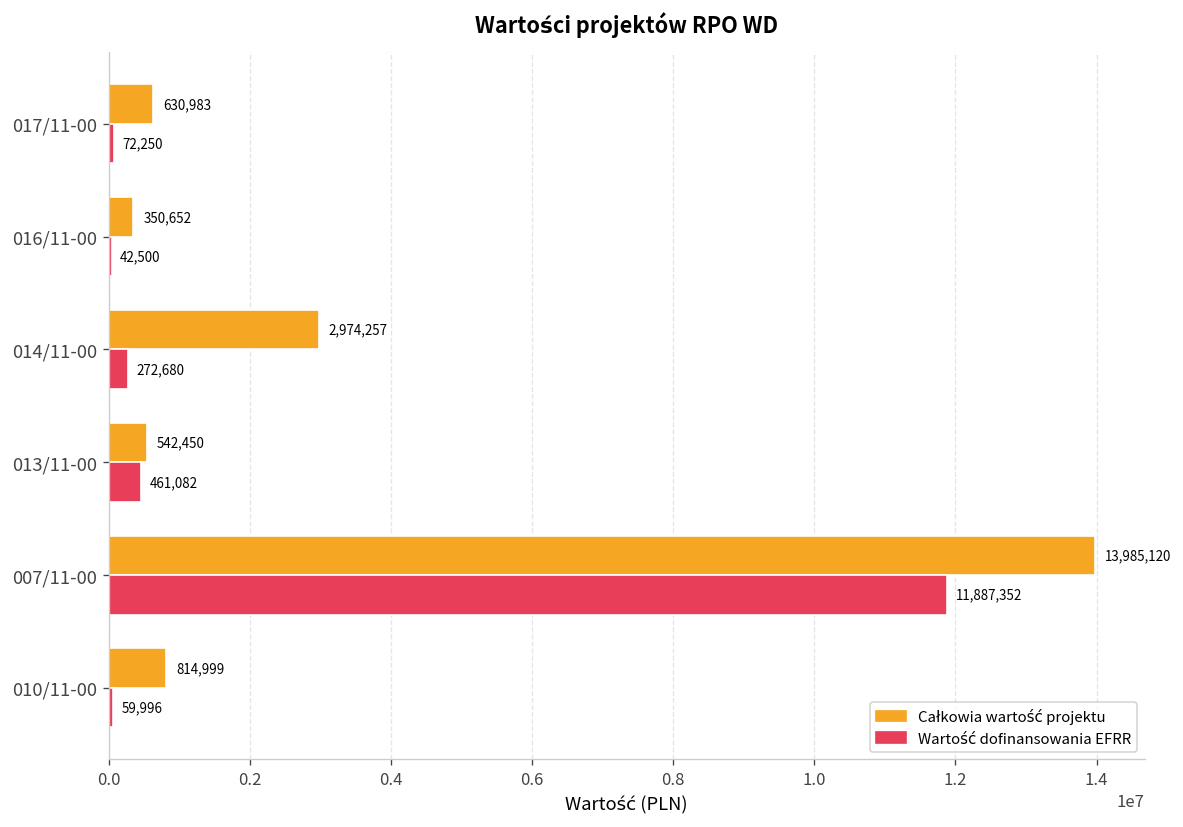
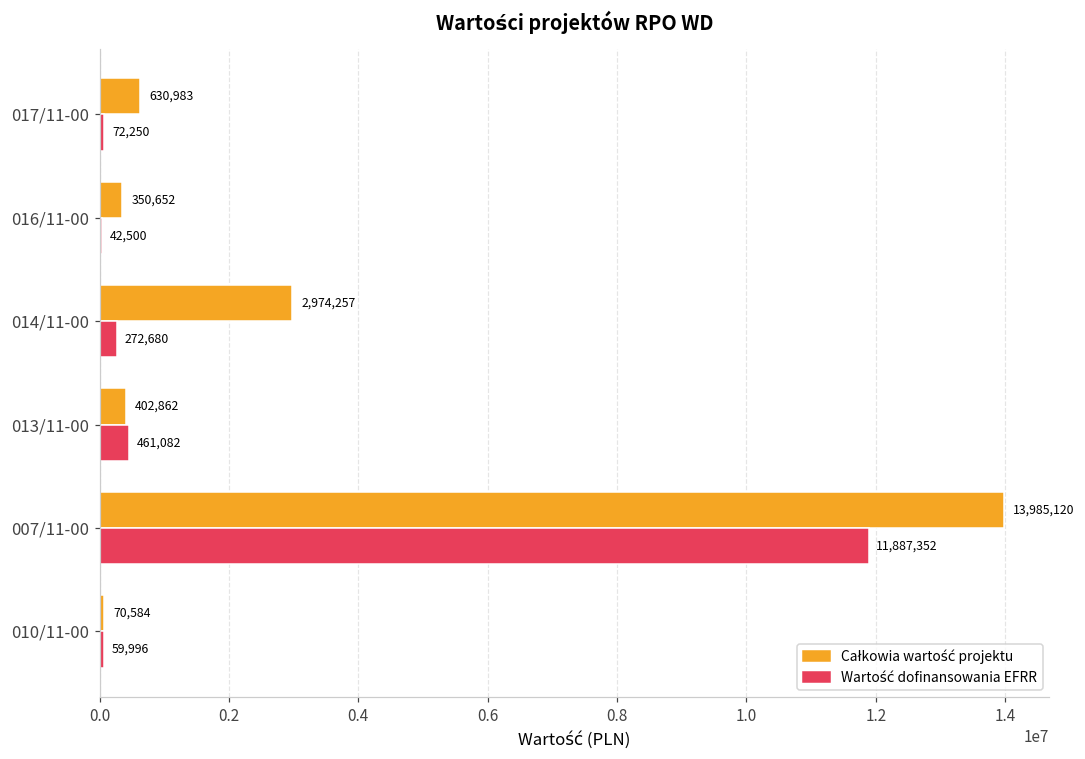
Całkowia wartość projektu, 013/11-00: 542,450 -> 402,862
Całkowia wartość projektu, 010/11-00: 814,999 -> 70,584
